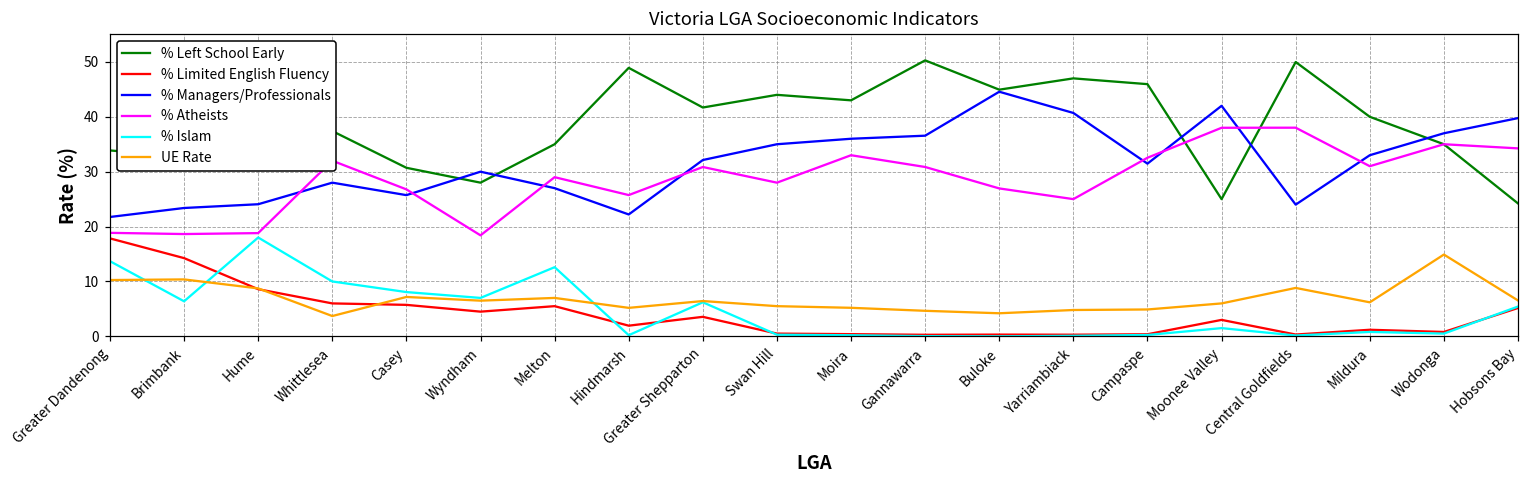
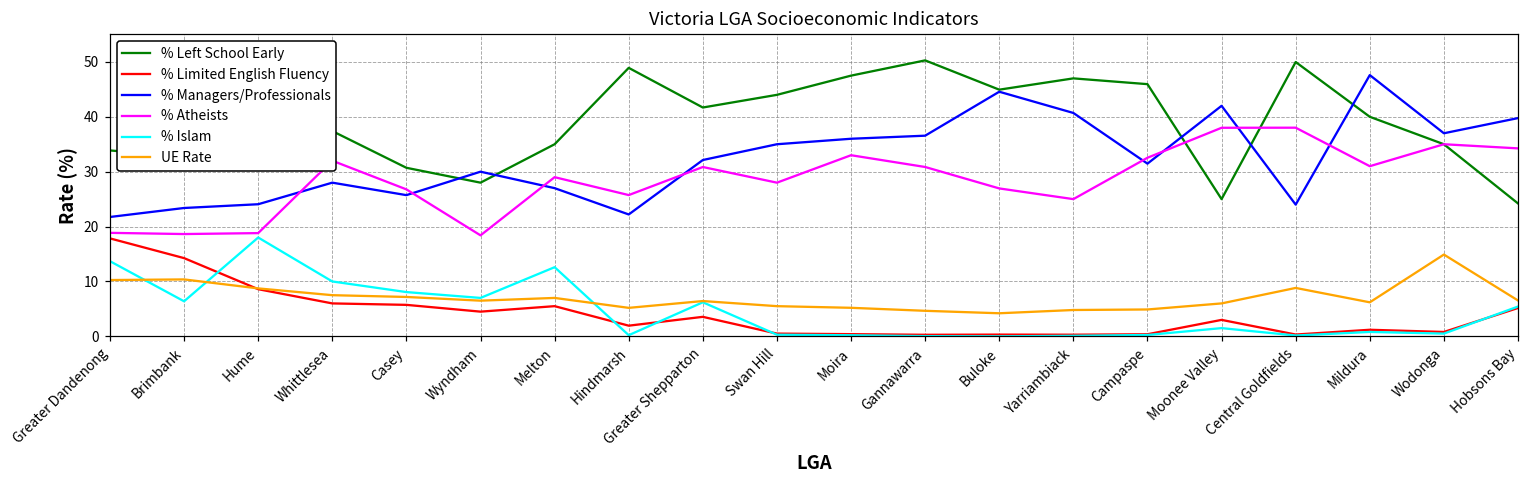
UE Rate, Whittlesea: 4 -> 8
% Left School Early, Moira: 43 -> 48
% Managers/Professionals, Mildura: 33 -> 48
